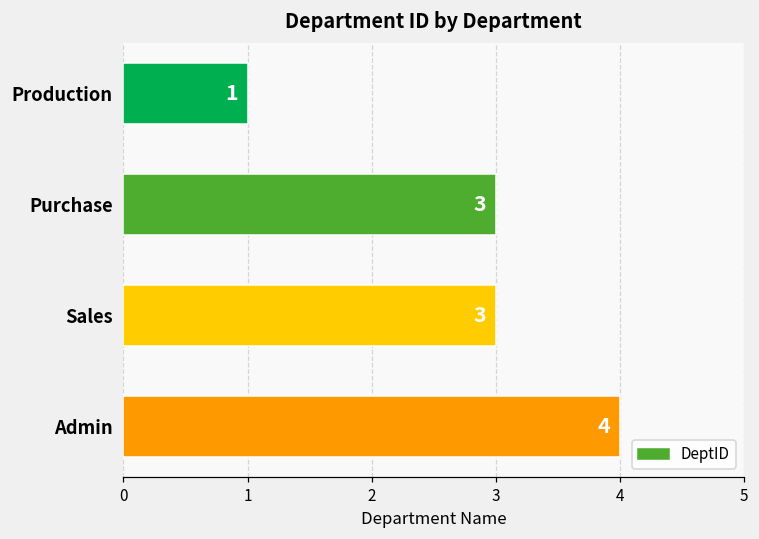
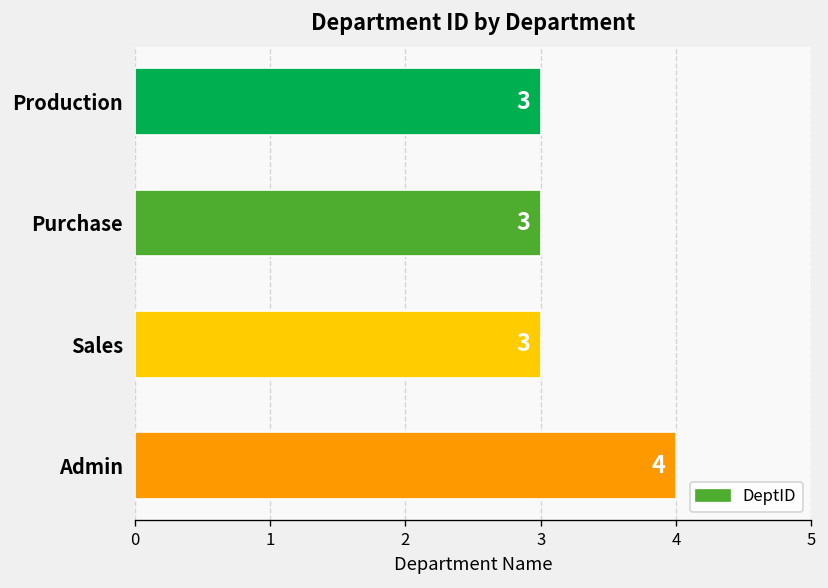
Production: 1 -> 3
